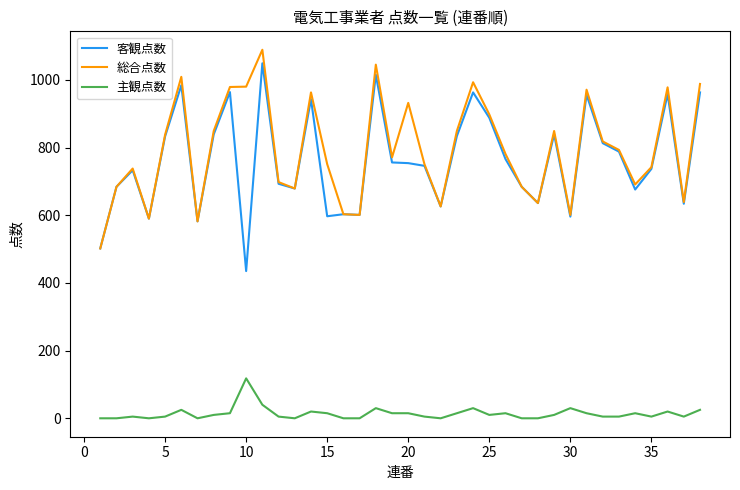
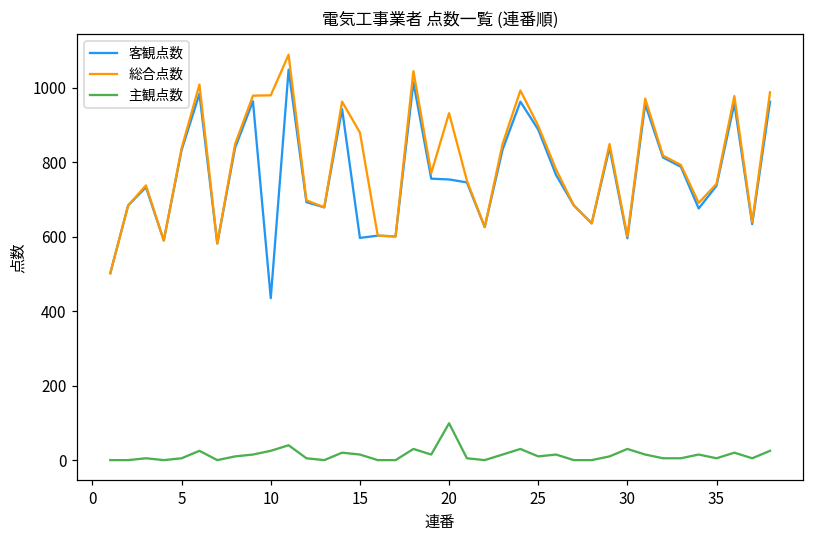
主観点数, 10: 120 -> 30
総合点数, 15: 750 -> 880
主観点数, 20: 20 -> 100
